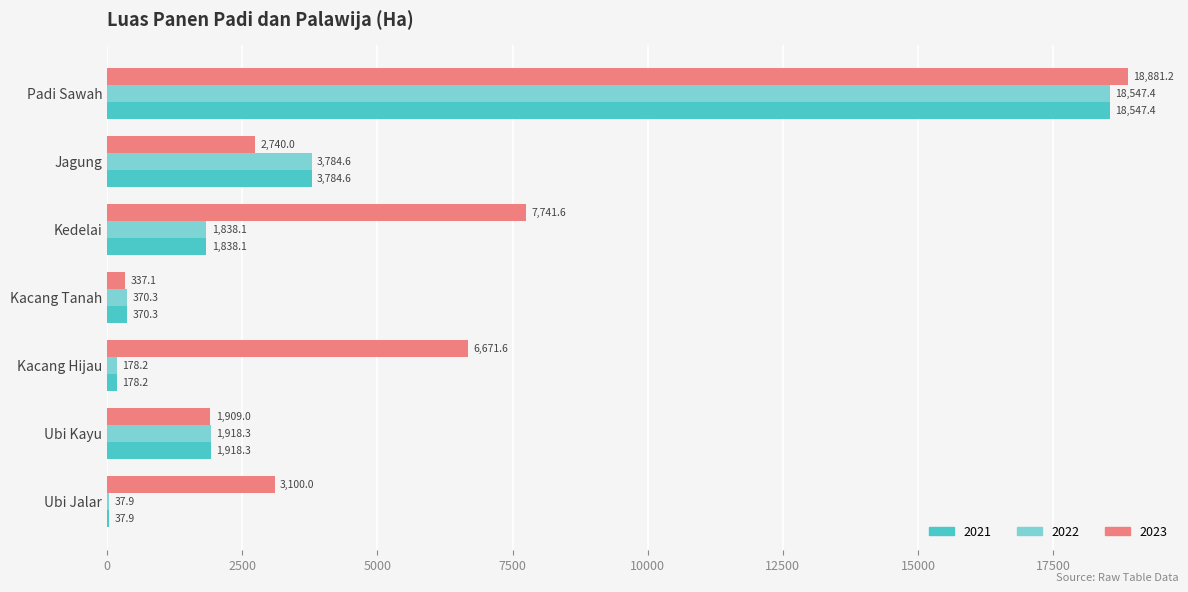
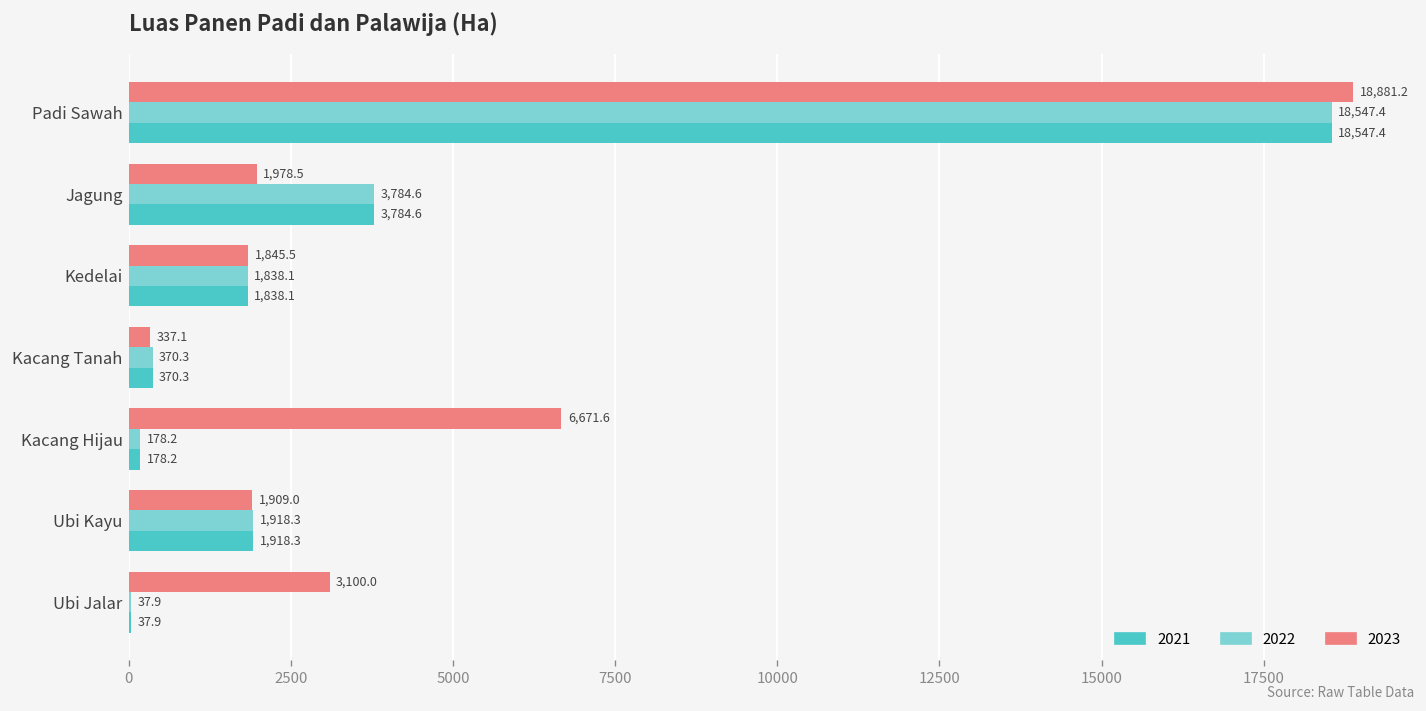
2023, Jagung: 2,740.0 -> 1,978.5
2023, Kedelai: 7,741.6 -> 1,845.5
